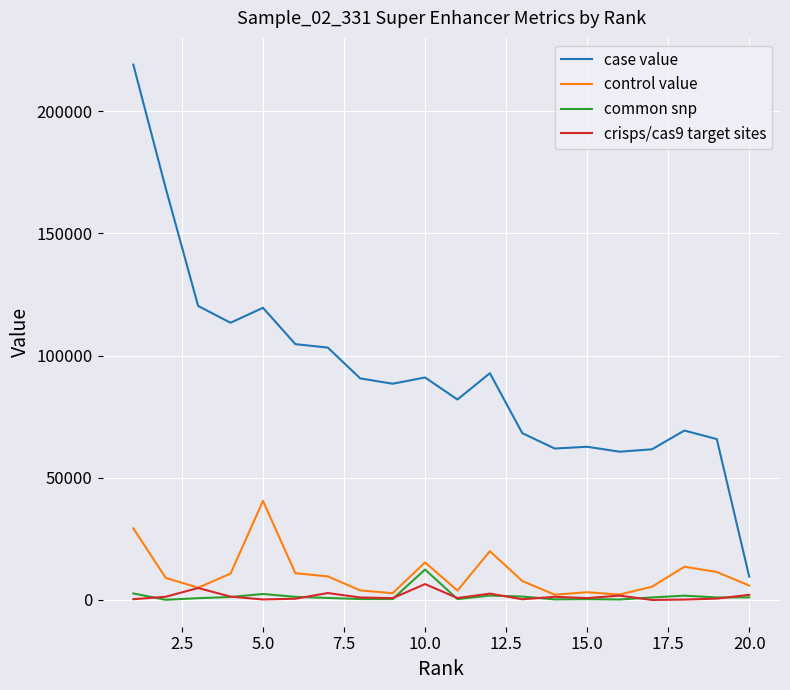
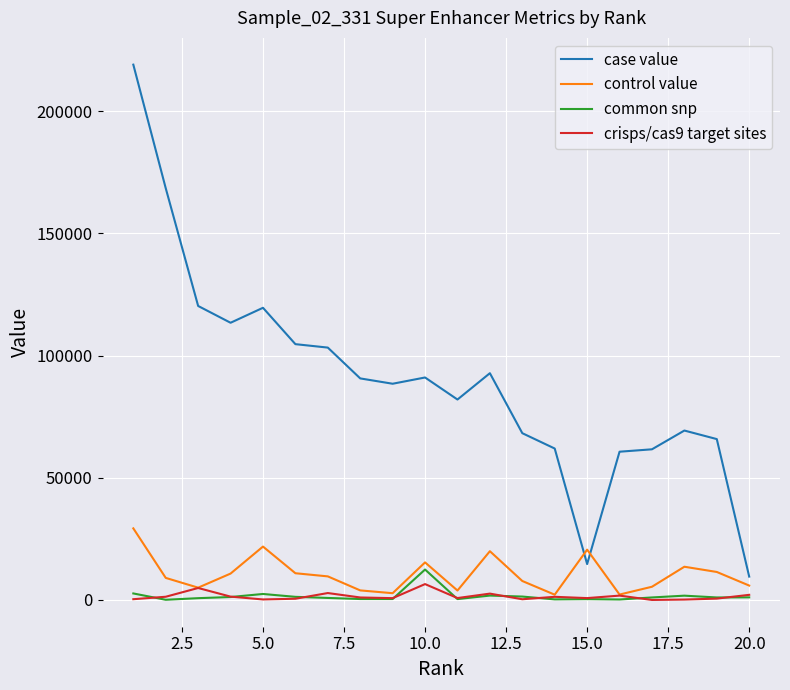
control value, 5.0: 41000 -> 22000
case value, 15.0: 63000 -> 15000
control value, 15.0: 3000 -> 21000
